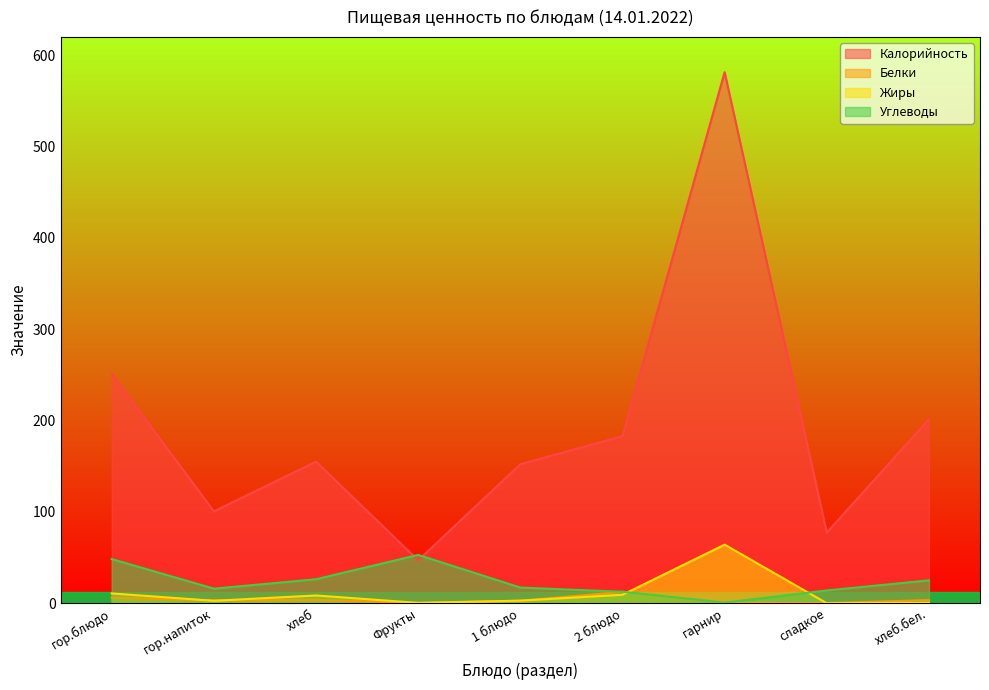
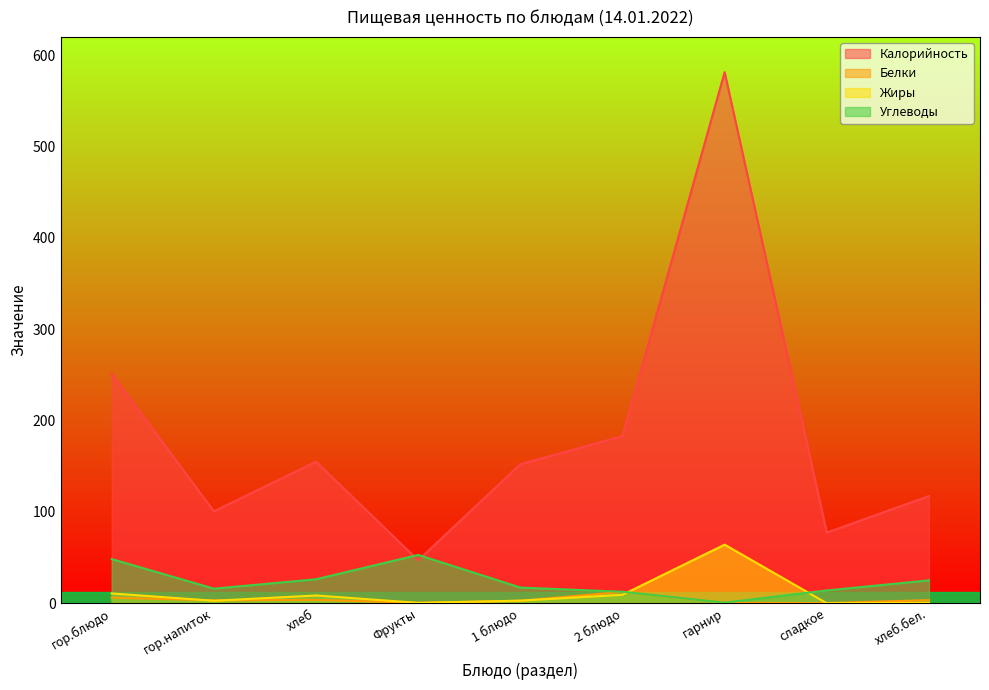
Калорийность, хлеб.бел.: 200 -> 120
